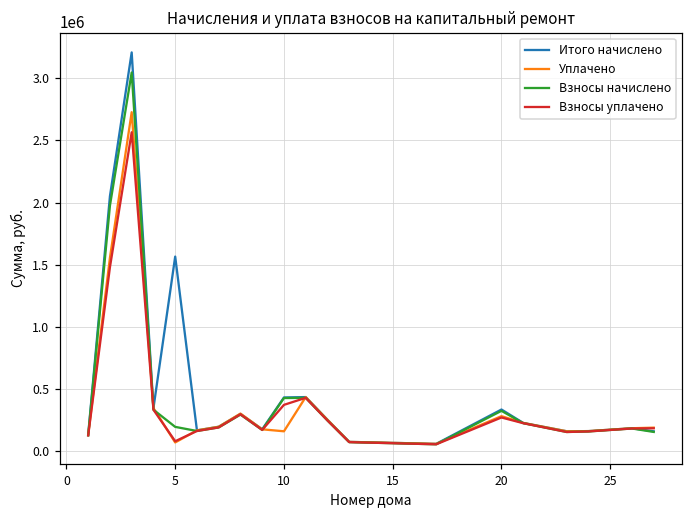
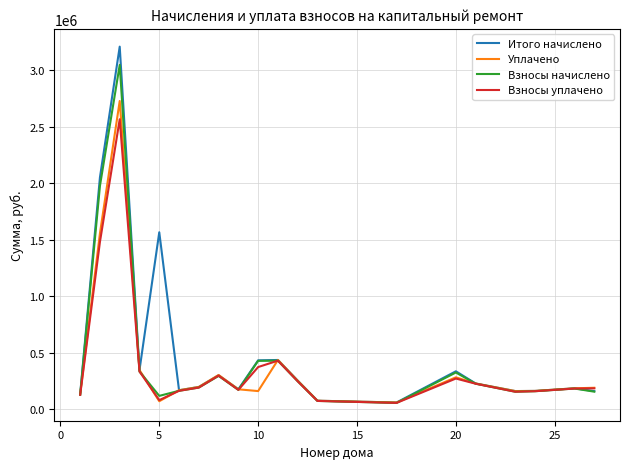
Взносы начислено, 5: 200000 -> 120000
